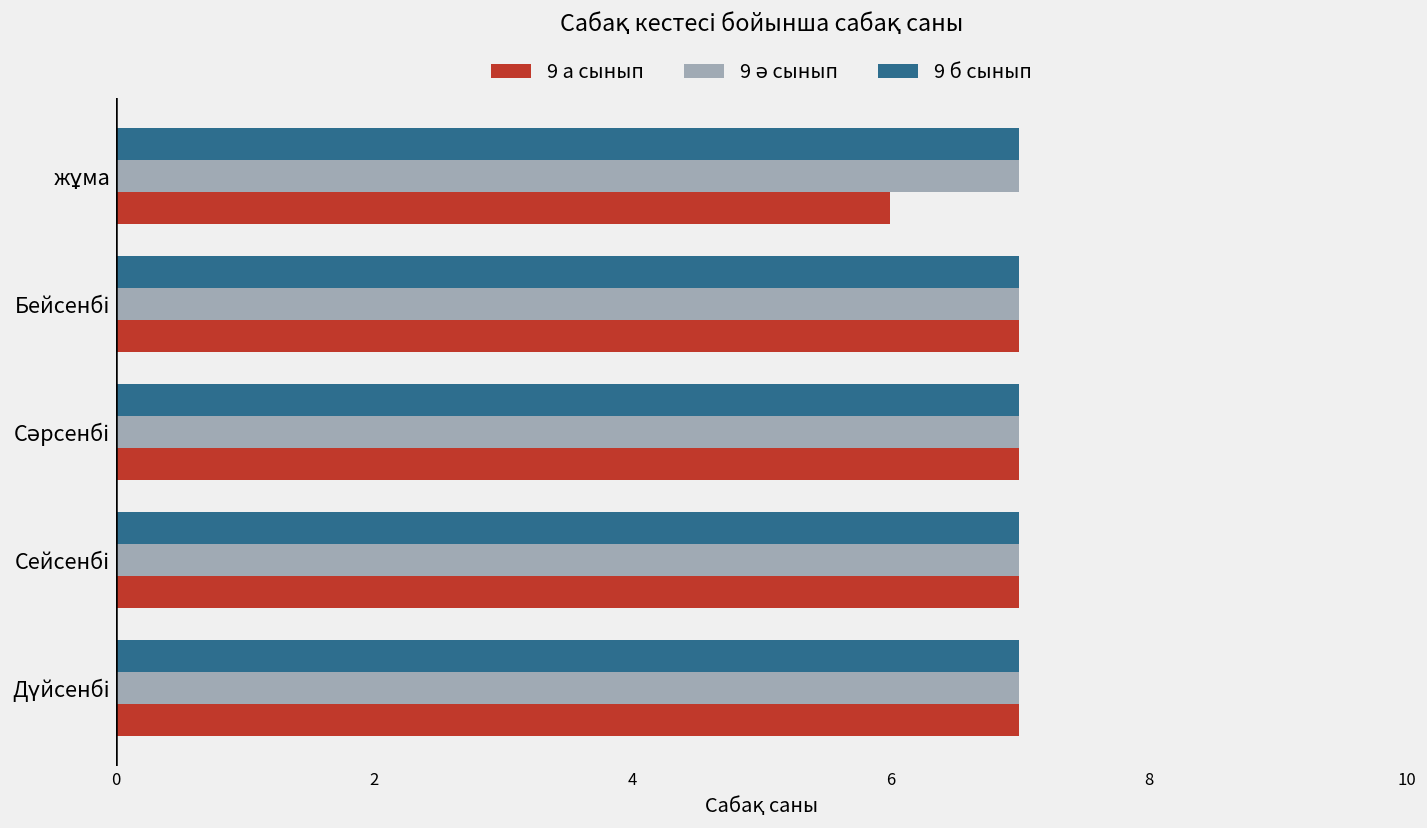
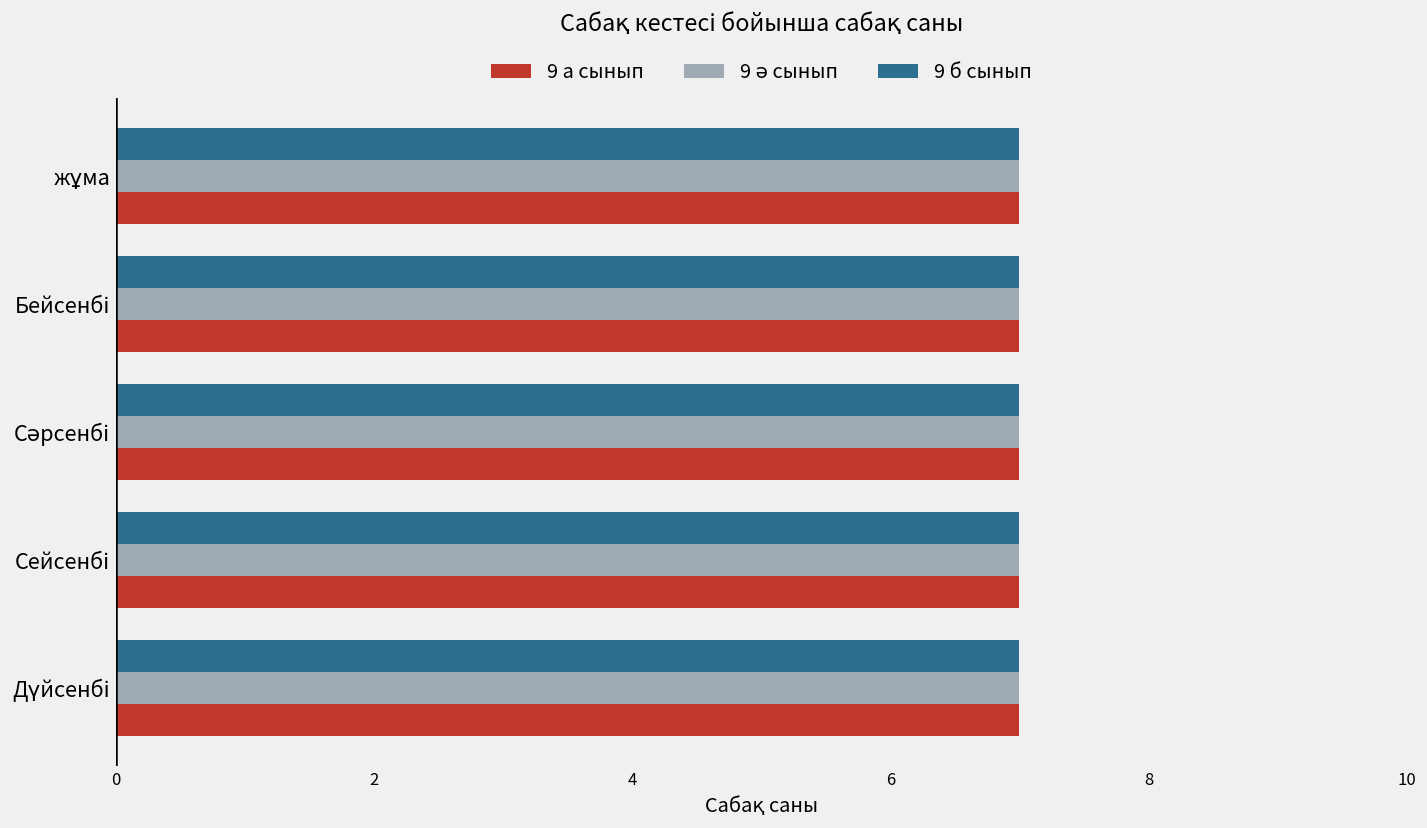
9 а сынып, жұма: 6 -> 7
